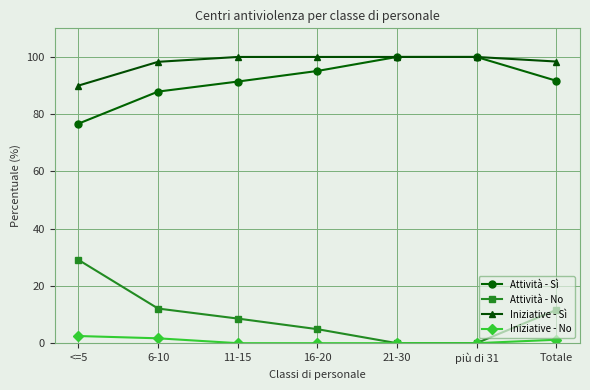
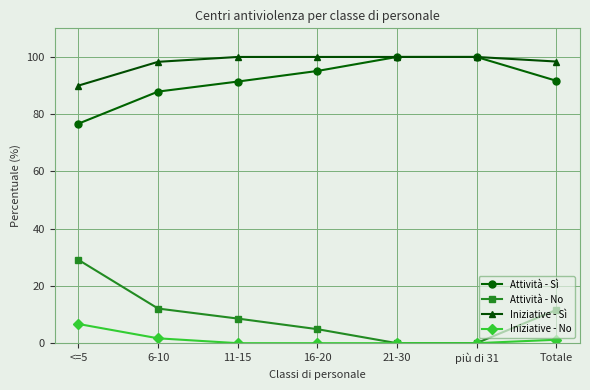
Iniziative - No, <=5: 3 -> 7
